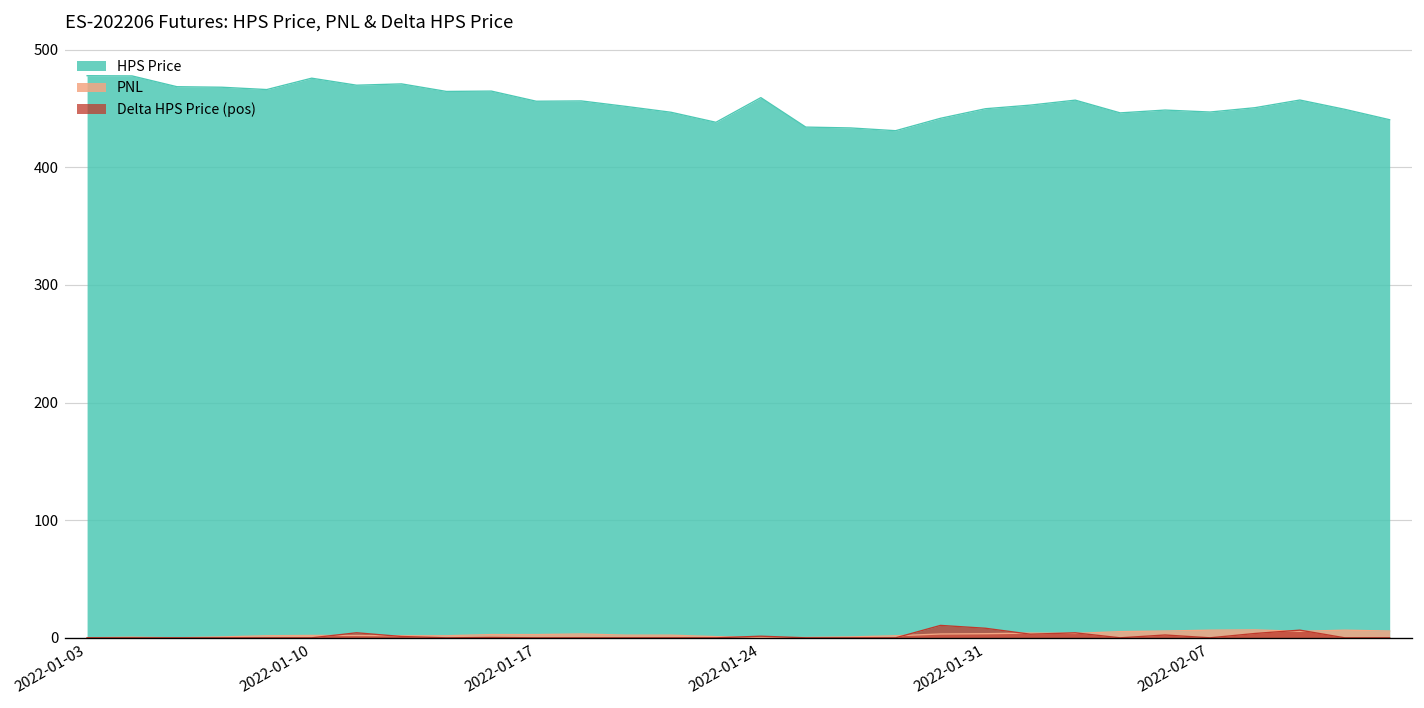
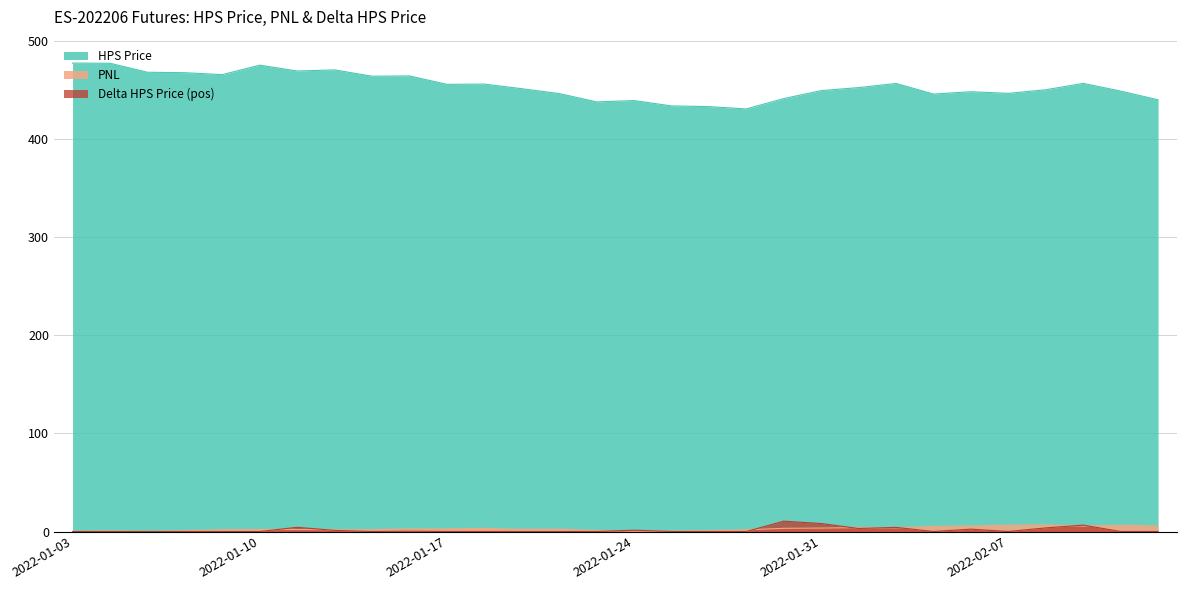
HPS Price, 2022-01-24: 460 -> 440
